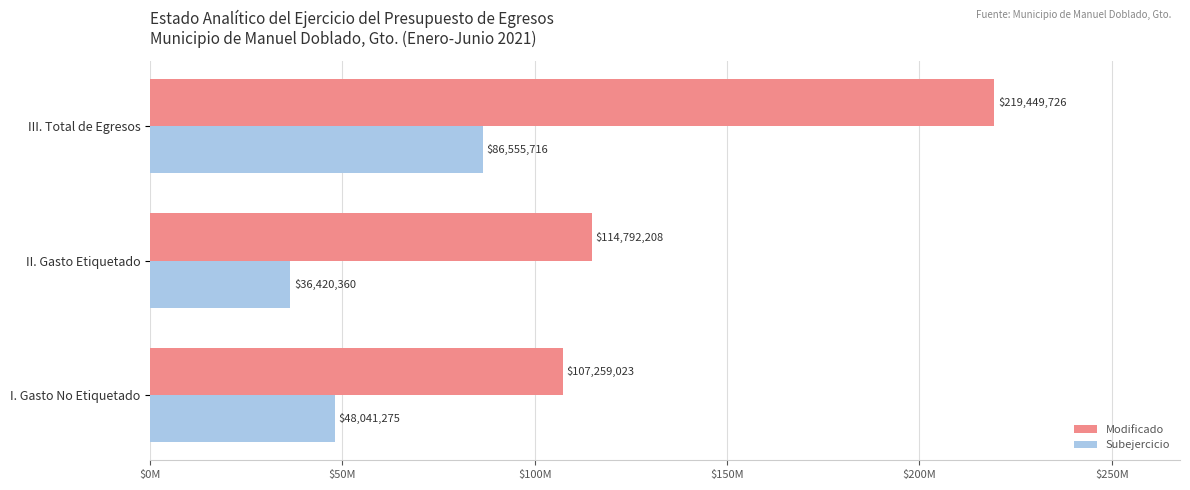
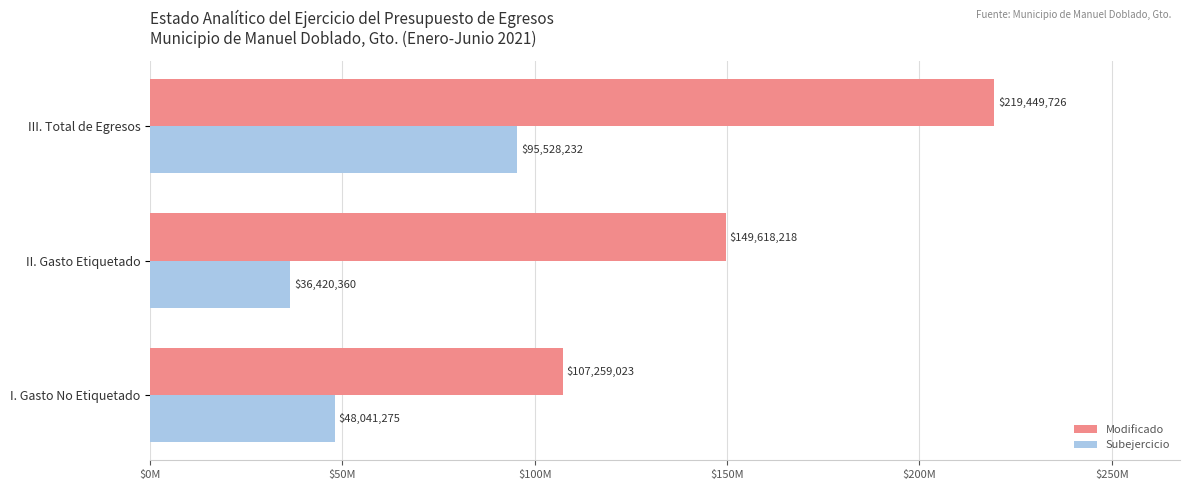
Subejercicio, III. Total de Egresos: $86,555,716 -> $95,528,232
Modificado, II. Gasto Etiquetado: $114,792,208 -> $149,618,218
